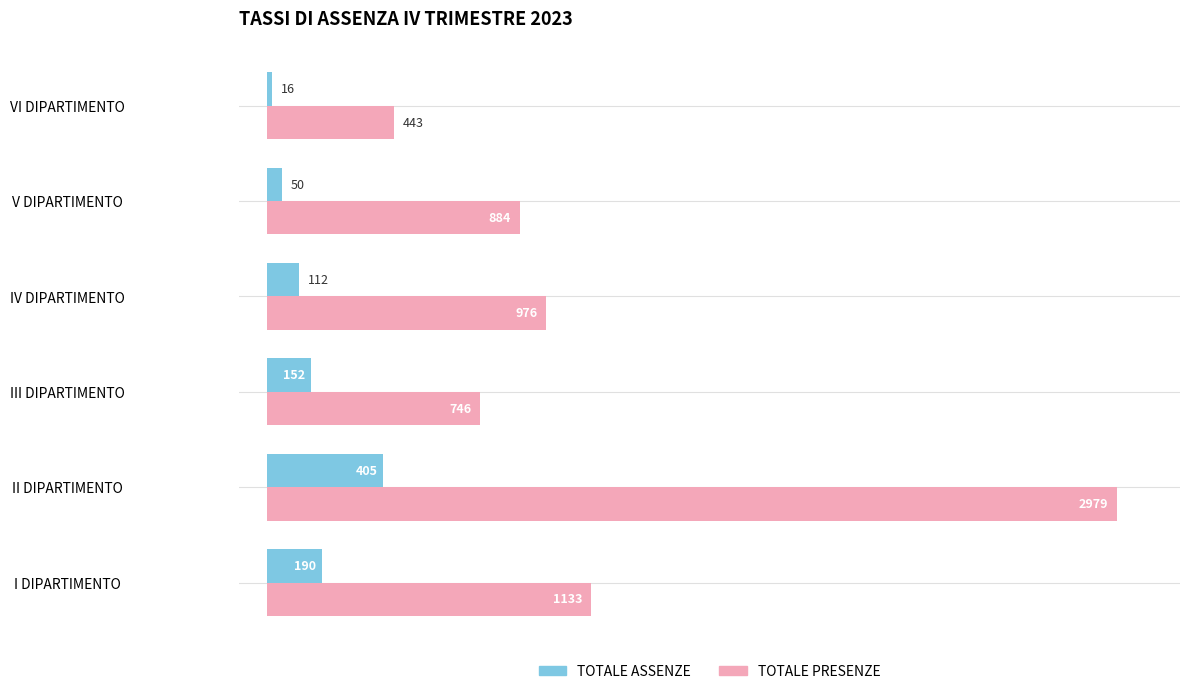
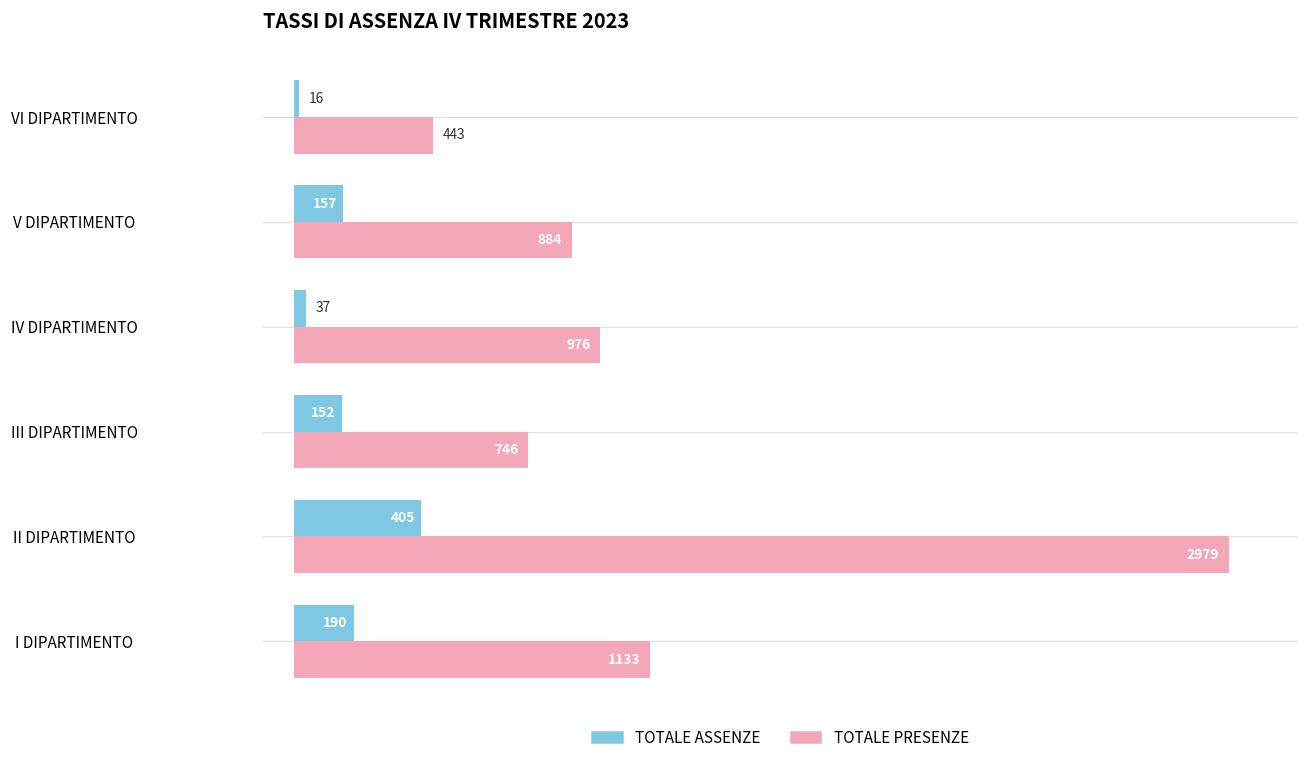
TOTALE ASSENZE, V DIPARTIMENTO: 50 -> 157
TOTALE ASSENZE, IV DIPARTIMENTO: 112 -> 37
